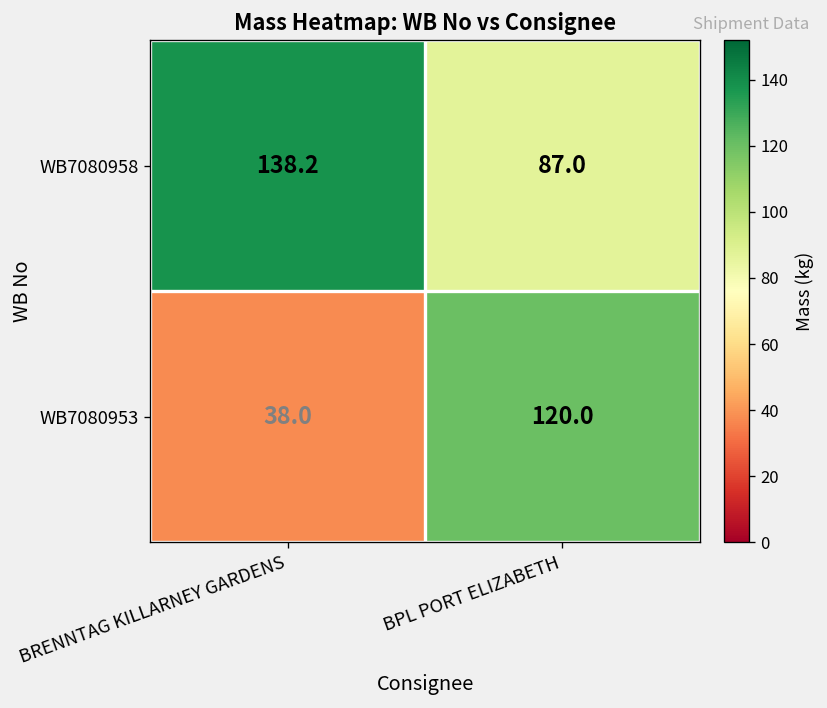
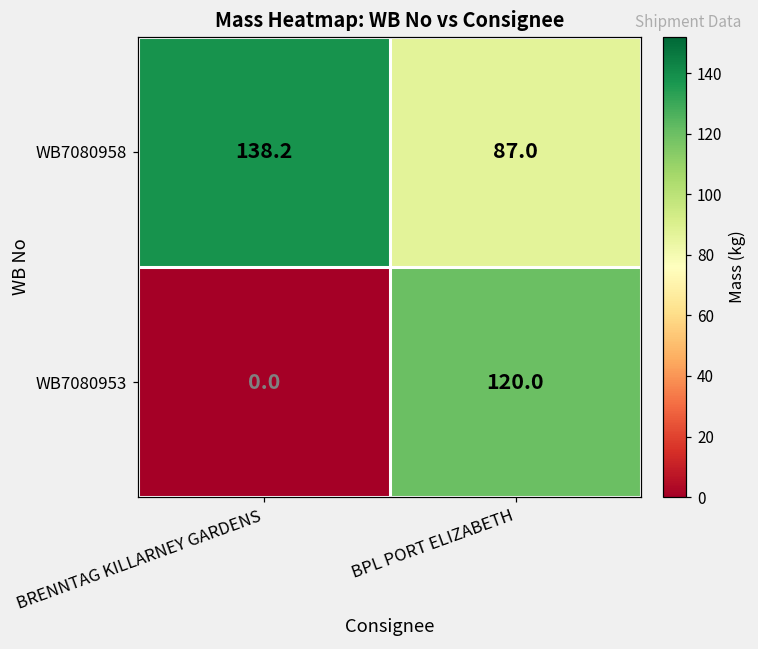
WB7080953, BRENNTAG KILLARNEY GARDENS: 38.0 -> 0.0
